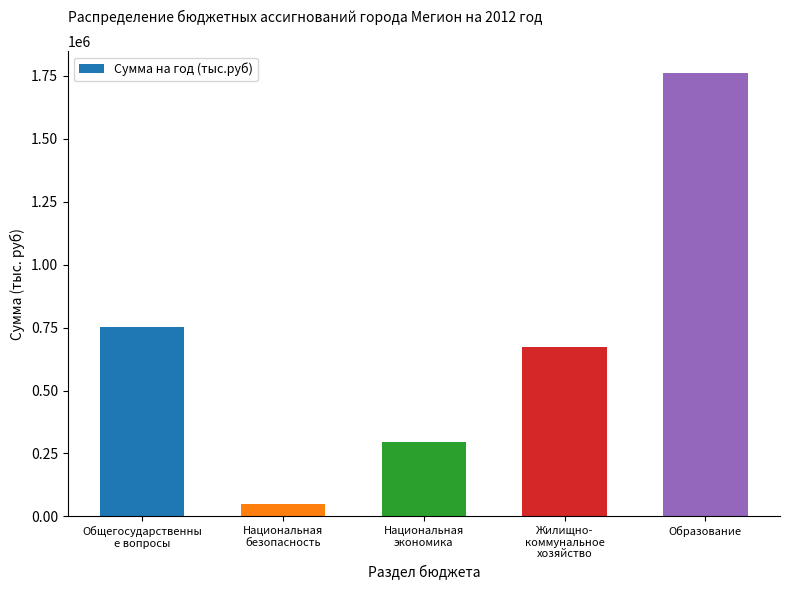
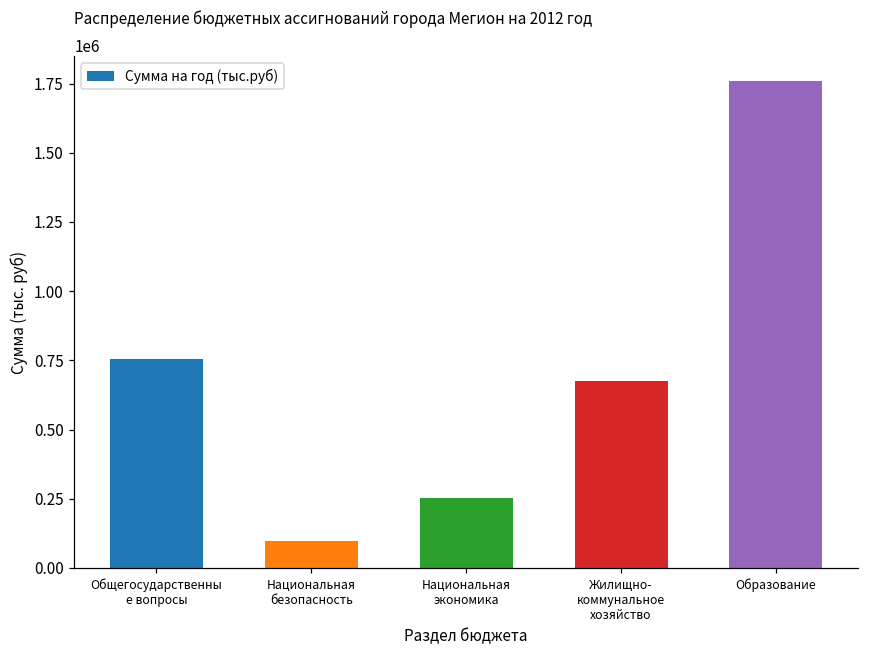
Национальная безопасность: 50000 -> 100000
Национальная экономика: 300000 -> 250000
